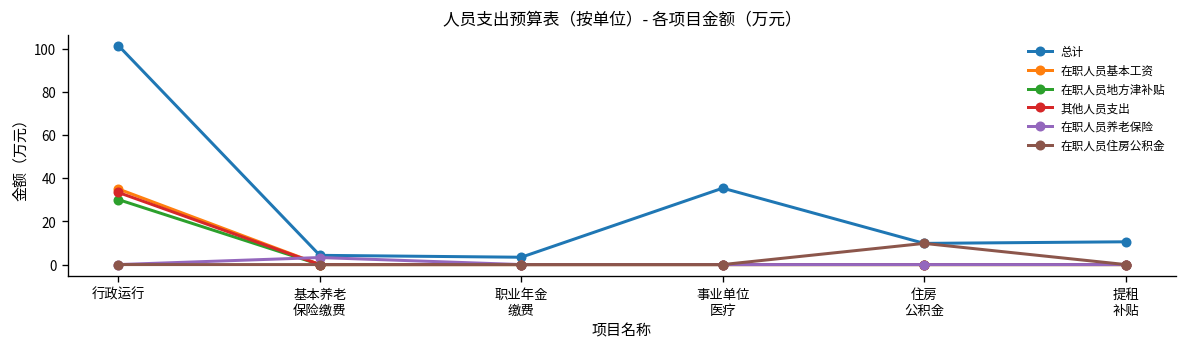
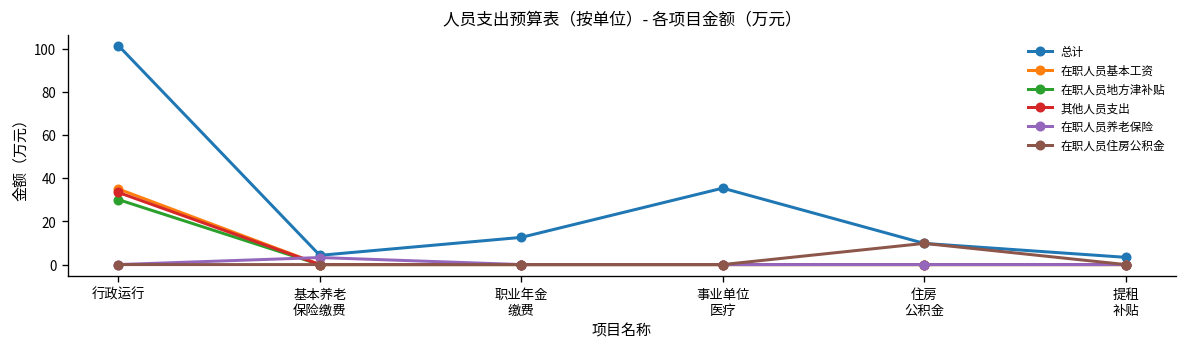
总计, 职业年金 缴费: 3 -> 13
总计, 提租 补贴: 11 -> 3
